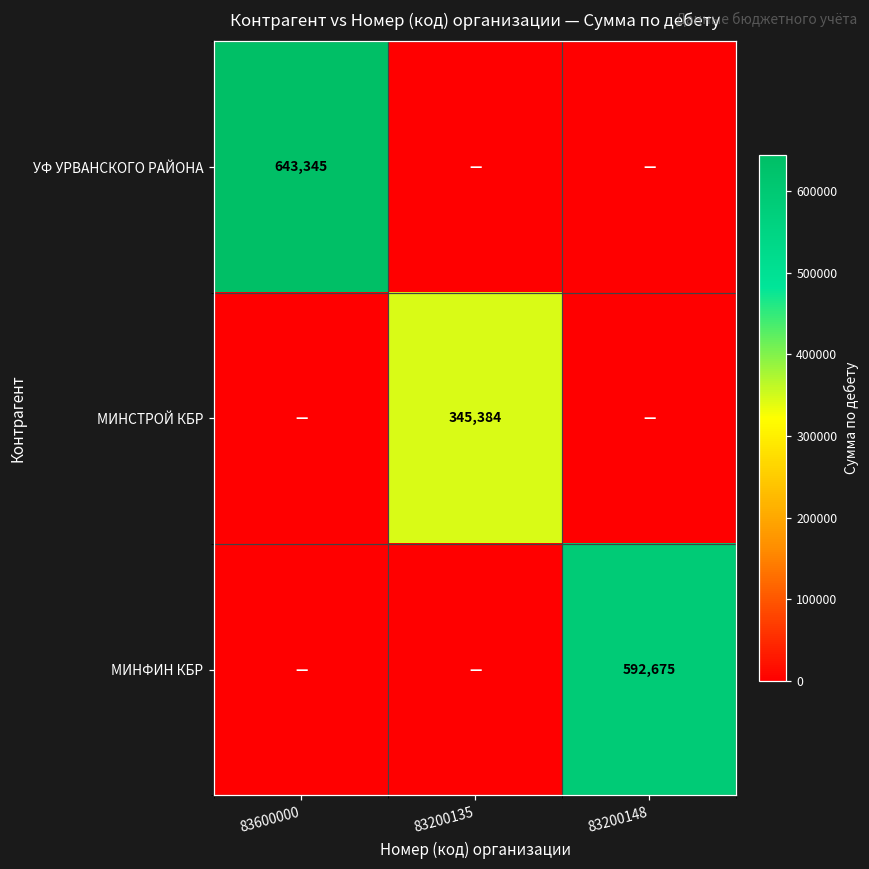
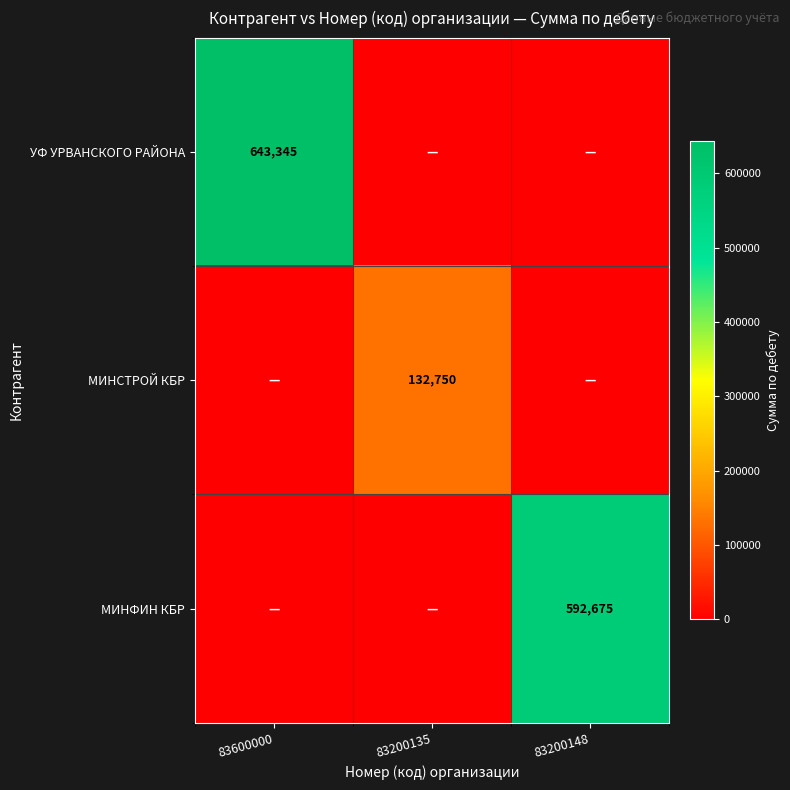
МИНСТРОЙ КБР, 83200135: 345,384 -> 132,750
